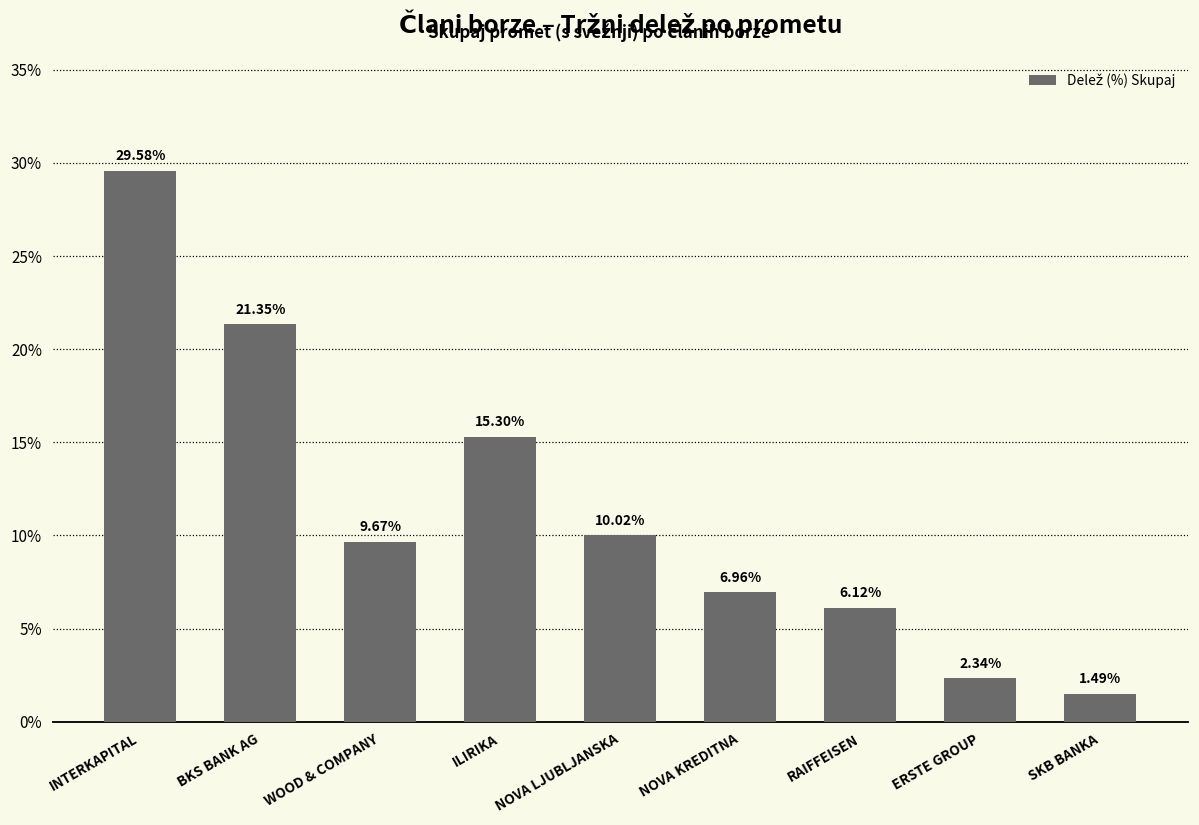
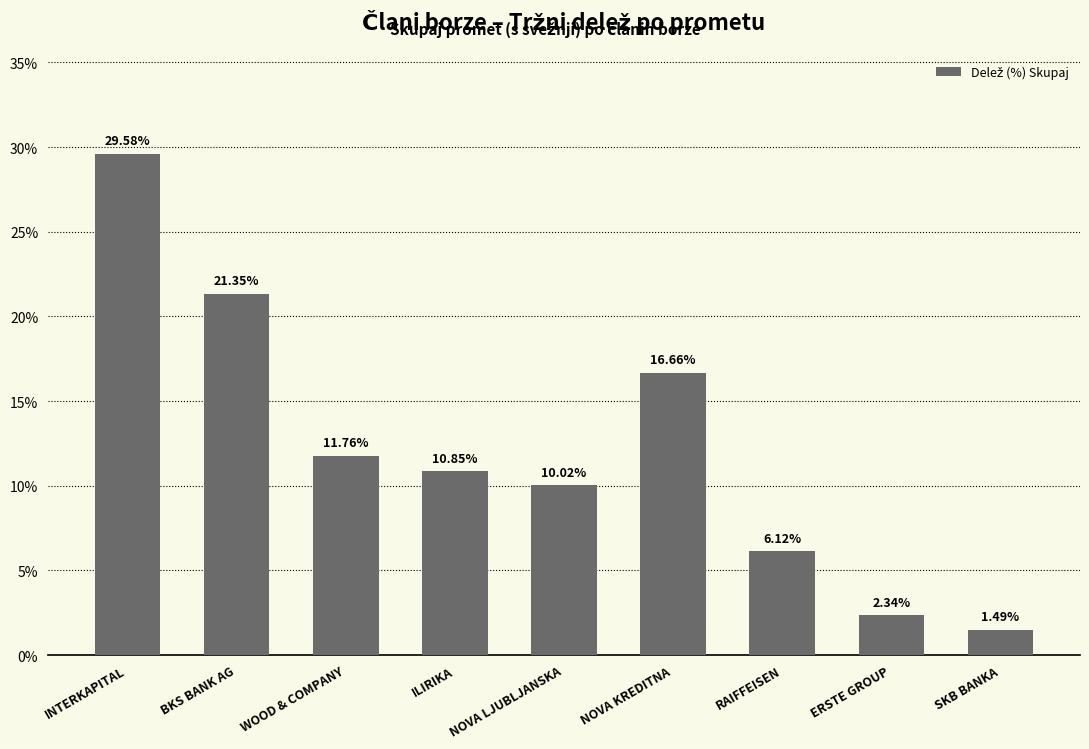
WOOD & COMPANY: 9.67% -> 11.76%
ILIRIKA: 15.30% -> 10.85%
NOVA KREDITNA: 6.96% -> 16.66%
